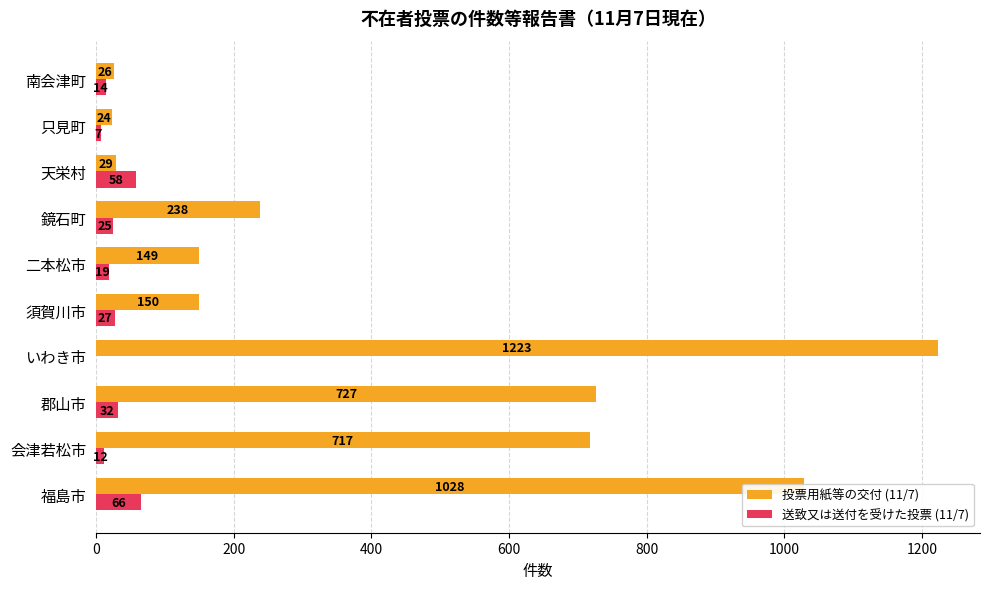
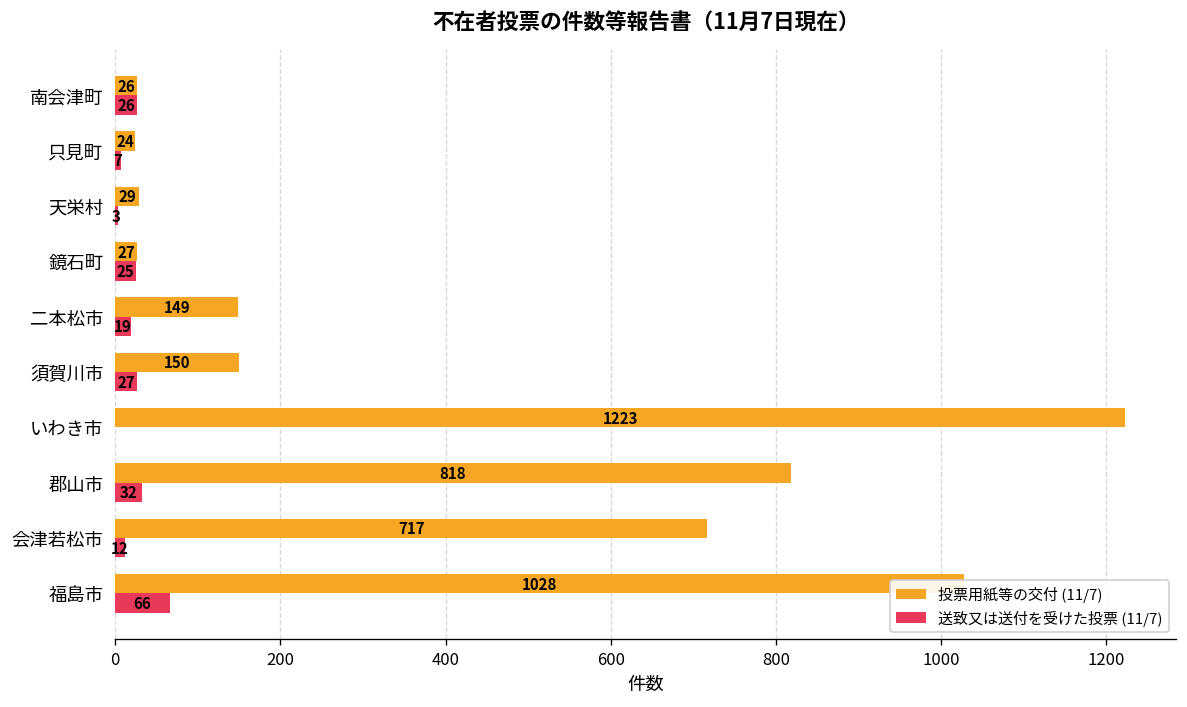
送致又は送付を受けた投票 (11/7), 南会津町: 14 -> 26
送致又は送付を受けた投票 (11/7), 天栄村: 58 -> 3
投票用紙等の交付 (11/7), 鏡石町: 238 -> 27
投票用紙等の交付 (11/7), 郡山市: 727 -> 818
